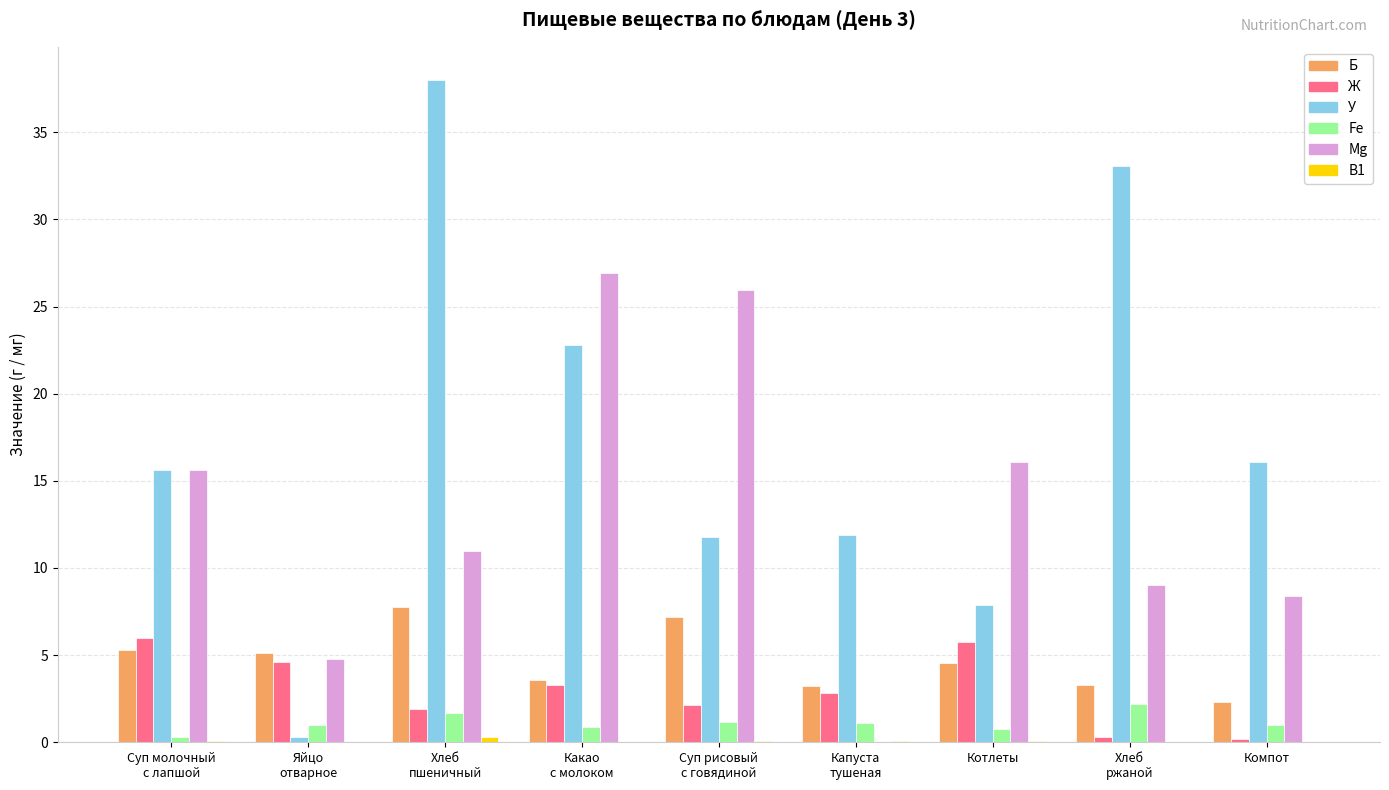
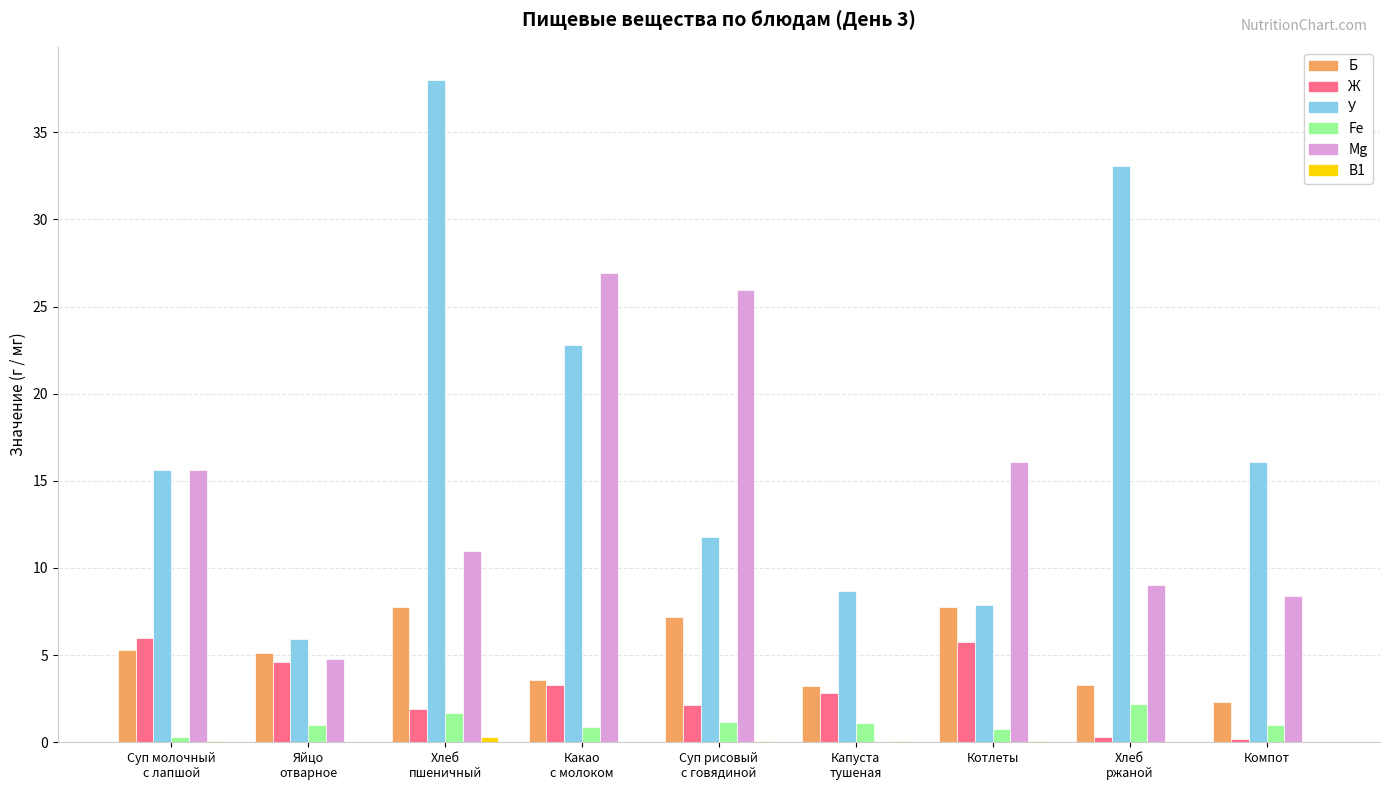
У, Яйцо отварное: 0.3 -> 5.9
У, Капуста тушеная: 11.9 -> 8.7
Б, Котлеты: 4.6 -> 7.8
